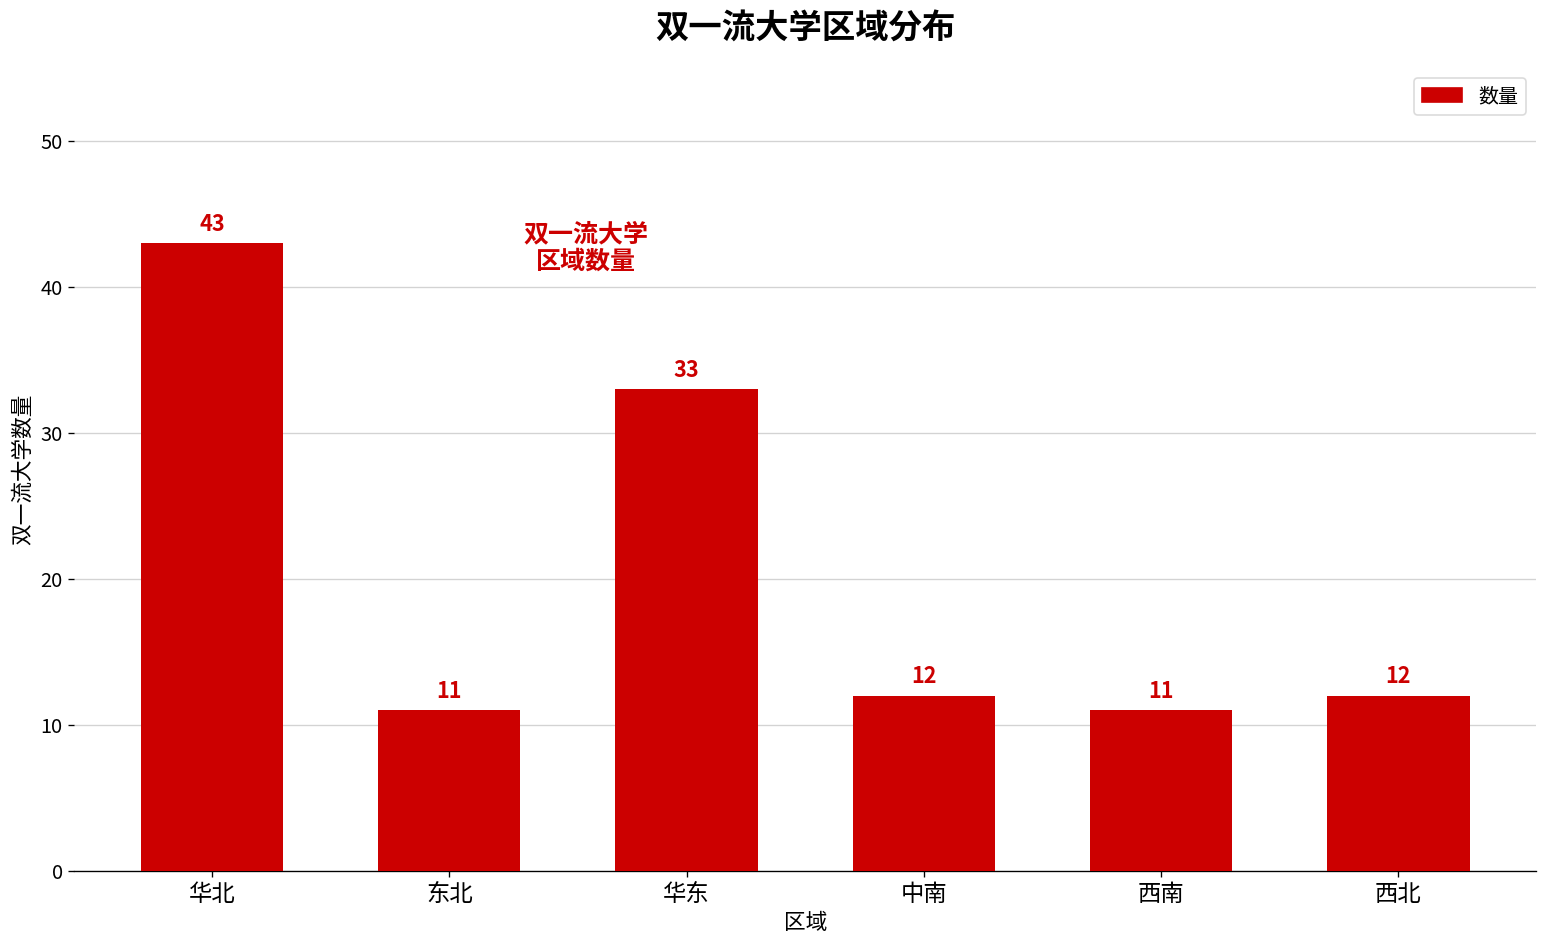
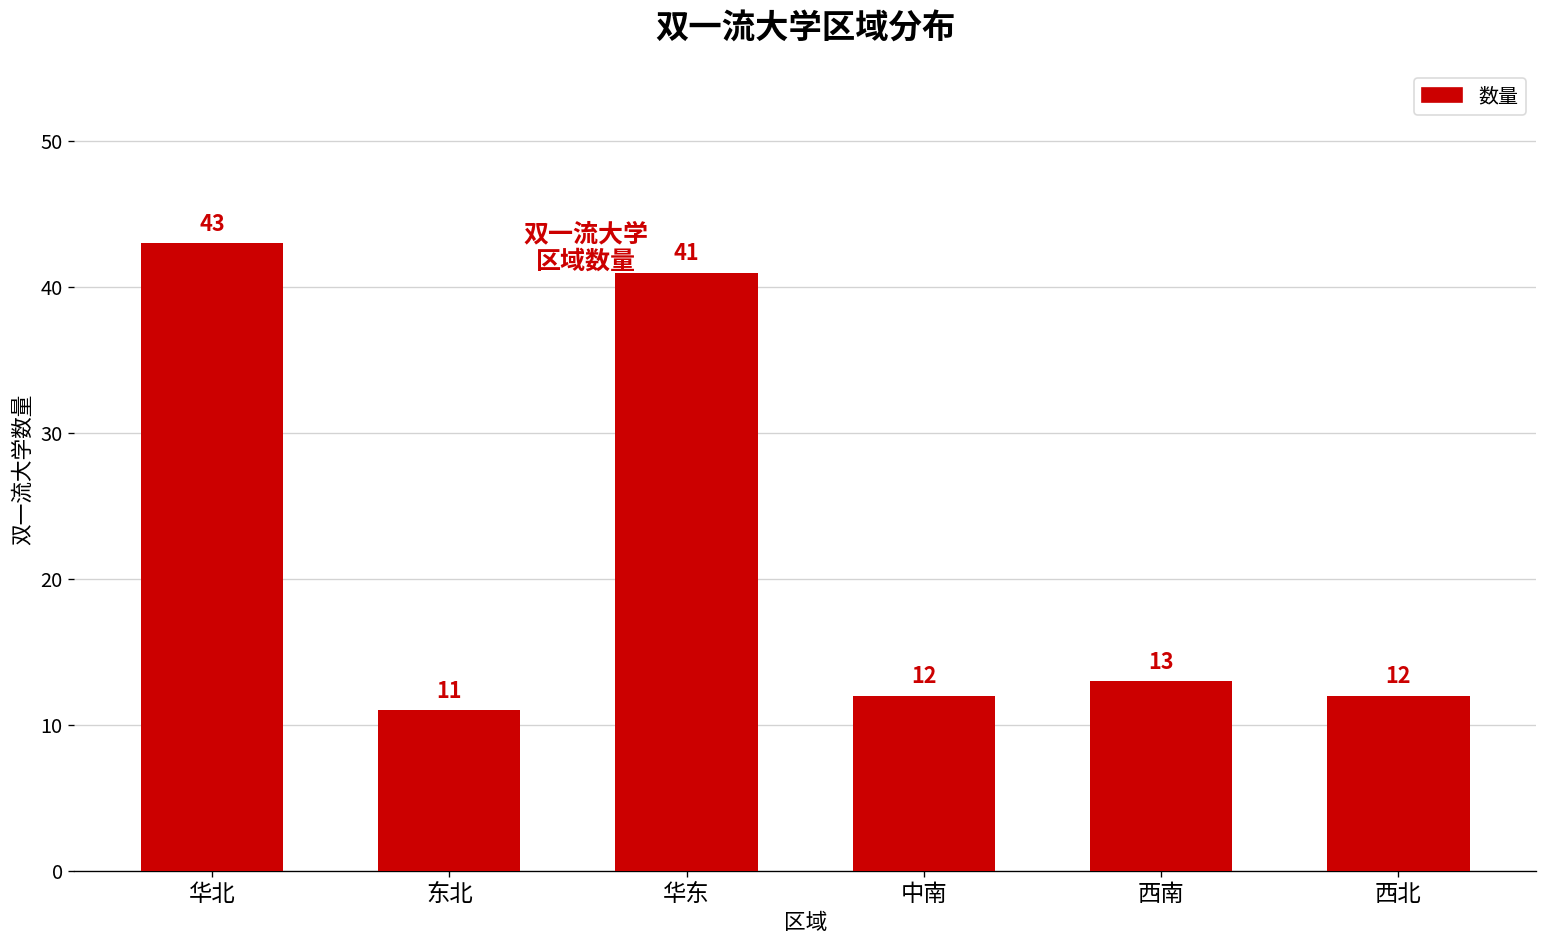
华东: 33 -> 41
西南: 11 -> 13
